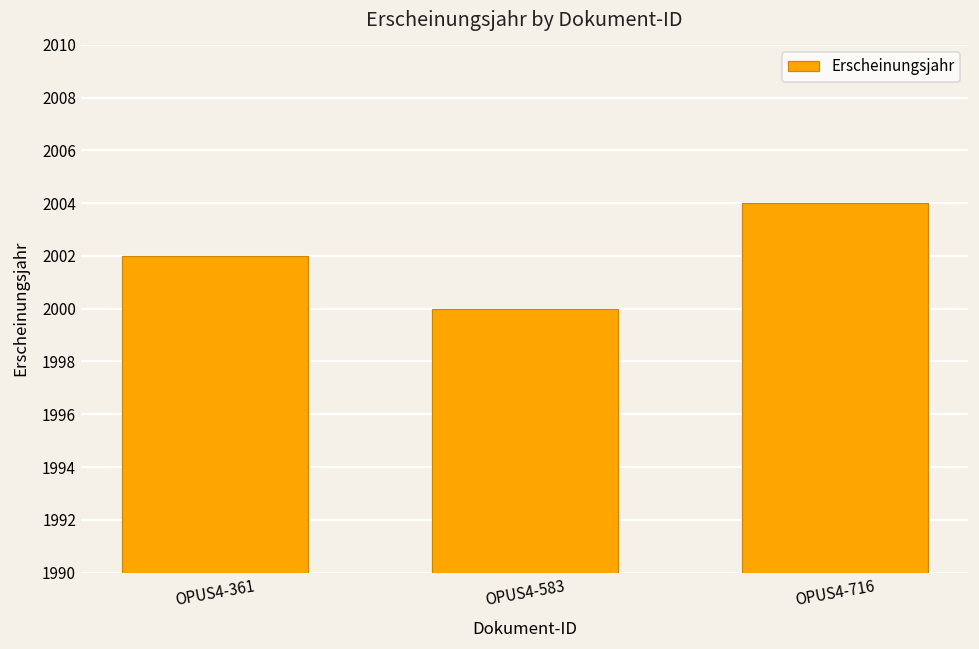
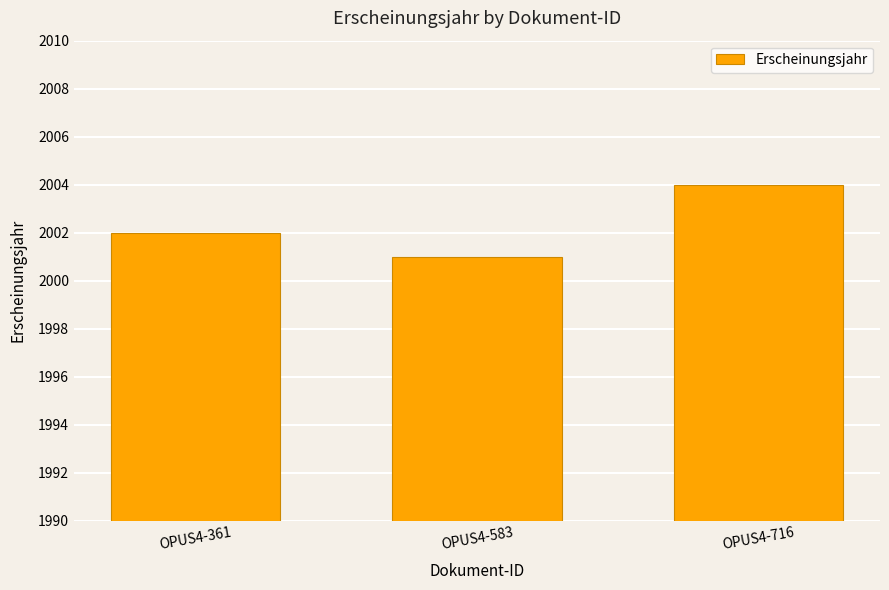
OPUS4-583: 2000 -> 2001
